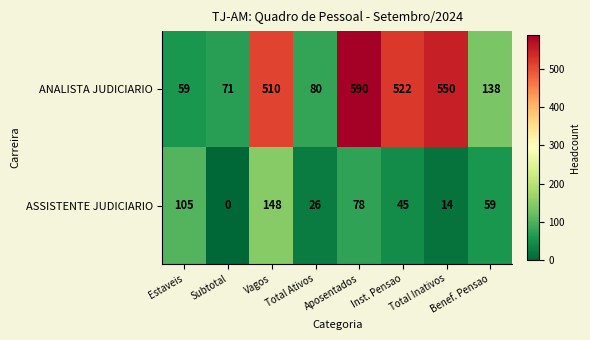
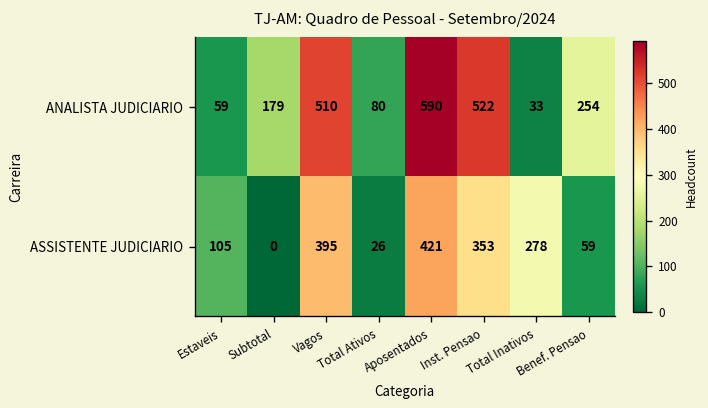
ANALISTA JUDICIARIO, Subtotal: 71 -> 179
ANALISTA JUDICIARIO, Total Inativos: 550 -> 33
ANALISTA JUDICIARIO, Benef. Pensao: 138 -> 254
ASSISTENTE JUDICIARIO, Vagos: 148 -> 395
ASSISTENTE JUDICIARIO, Aposentados: 78 -> 421
ASSISTENTE JUDICIARIO, Inst. Pensao: 45 -> 353
ASSISTENTE JUDICIARIO, Total Inativos: 14 -> 278
